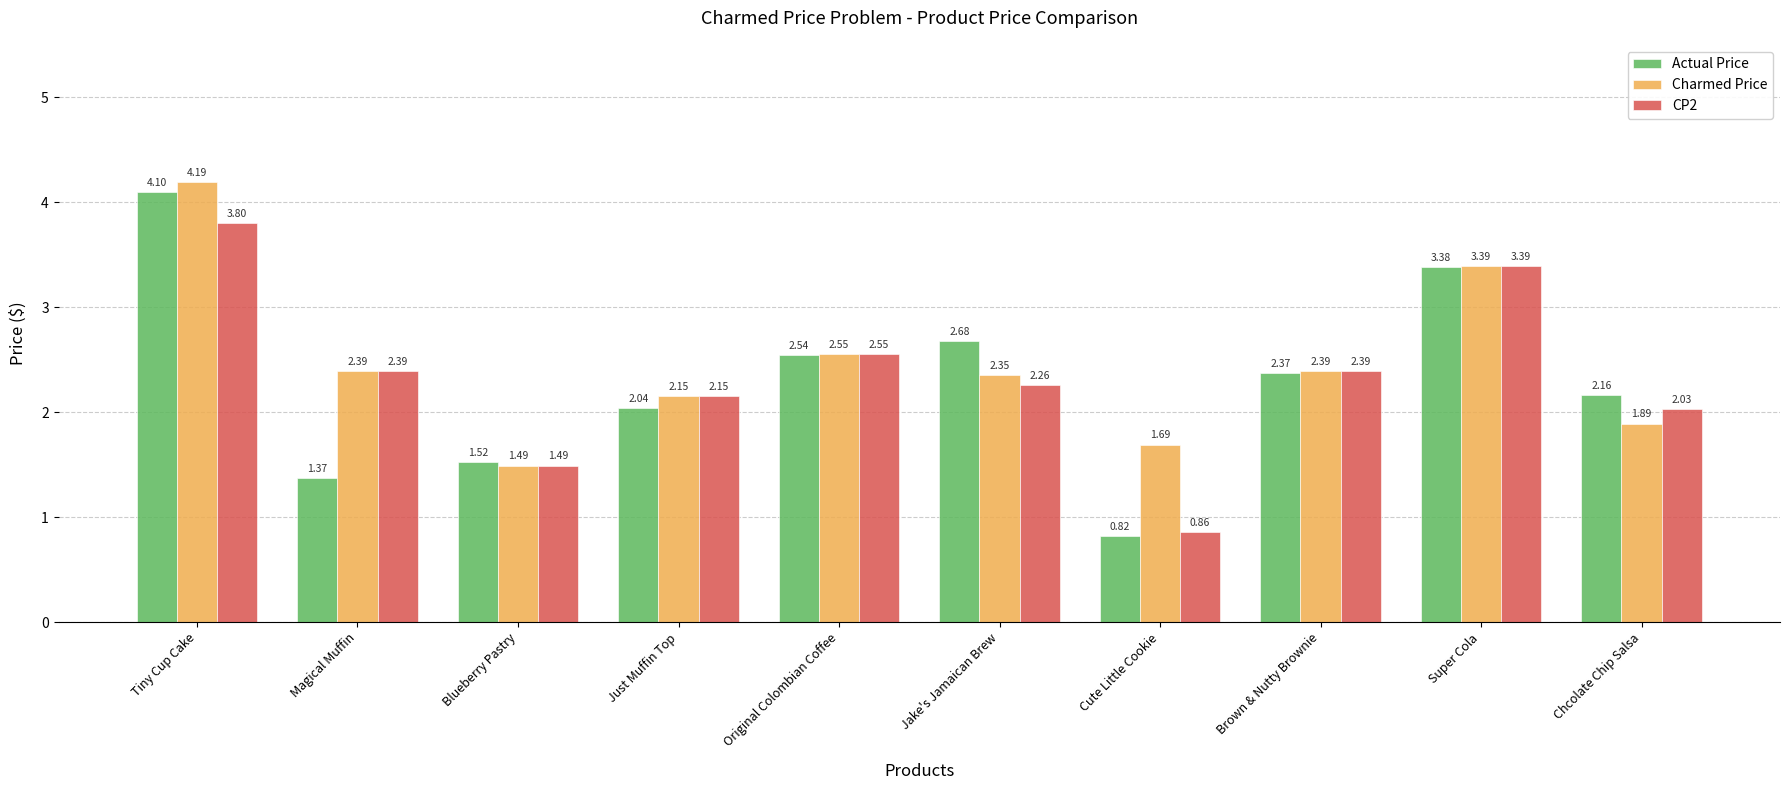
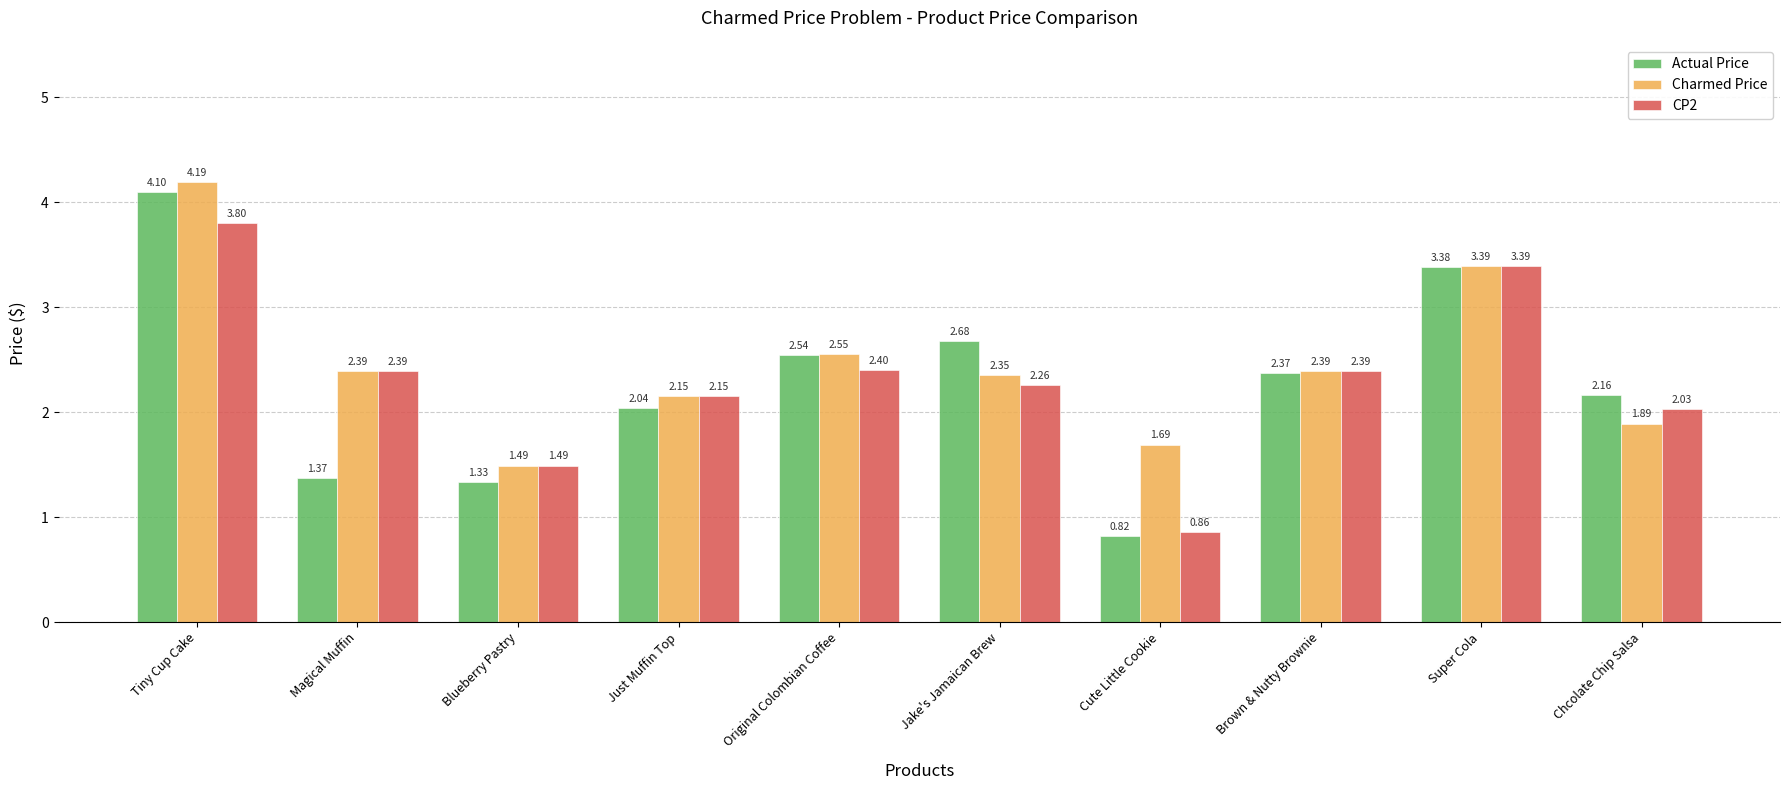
Actual Price, Blueberry Pastry: 1.52 -> 1.33
CP2, Original Colombian Coffee: 2.55 -> 2.40
